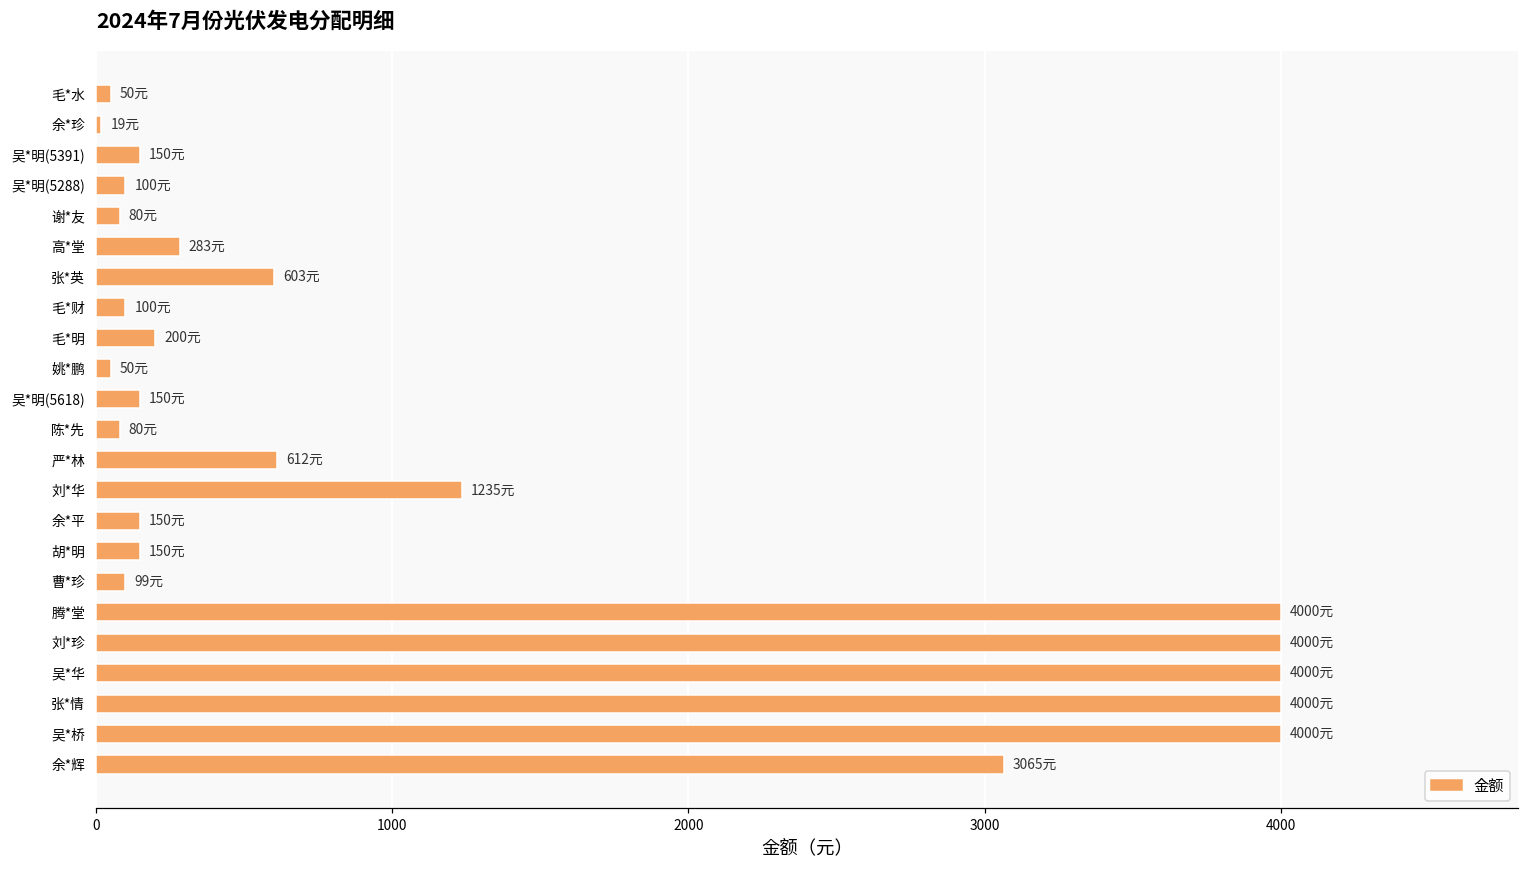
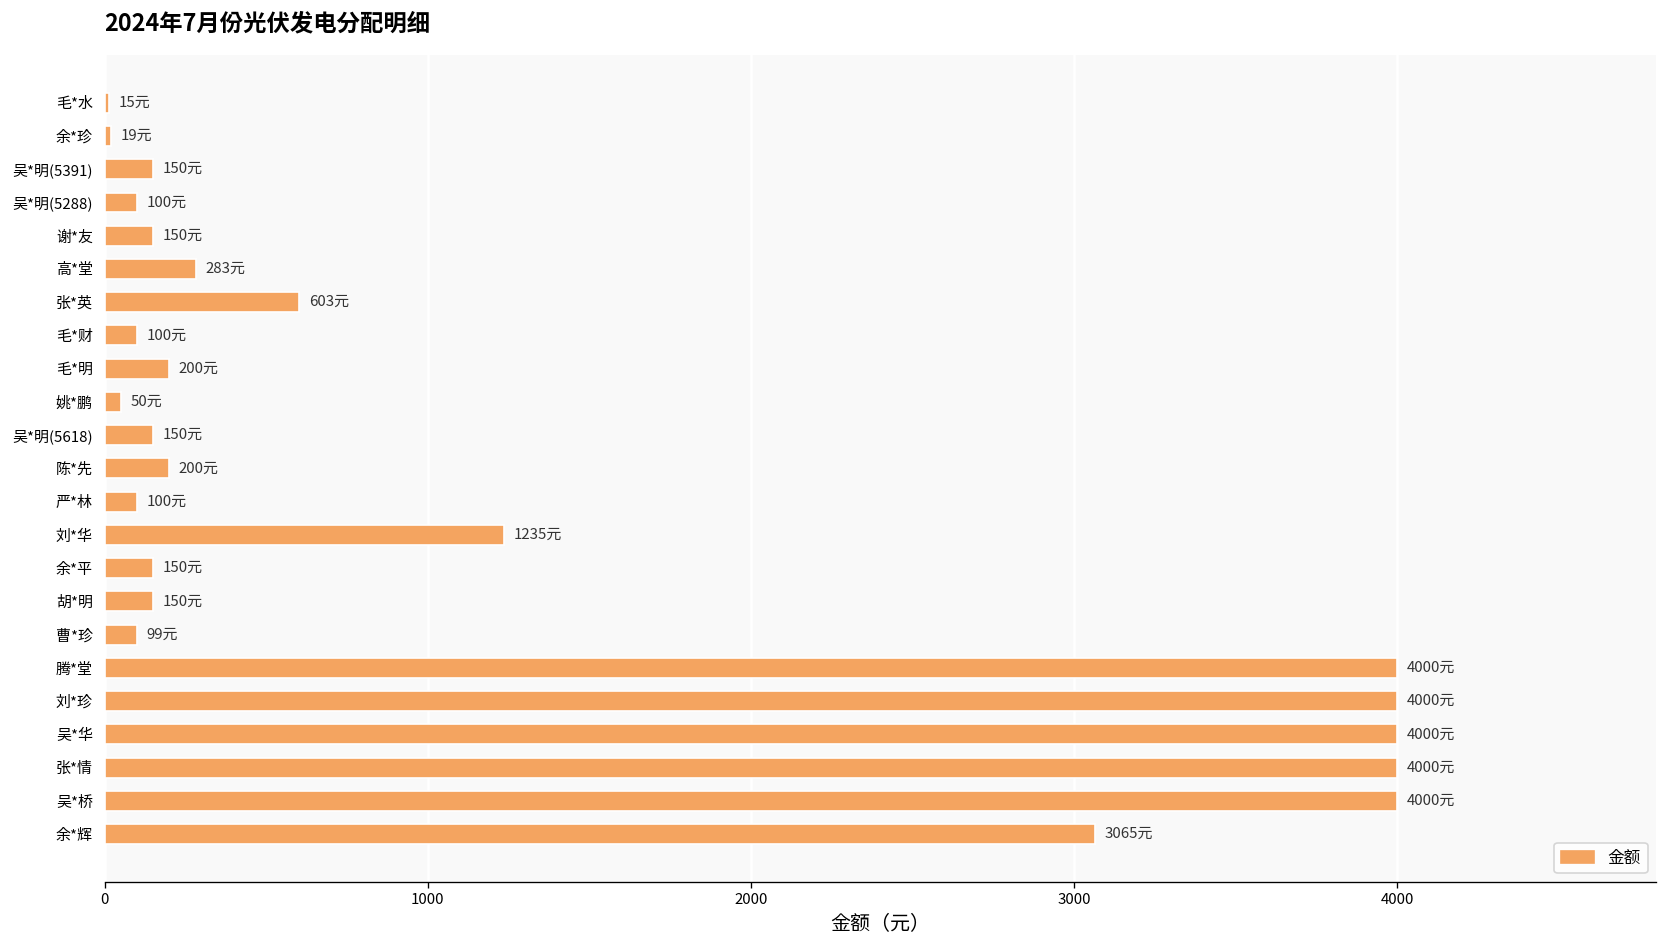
毛*水: 50元 -> 15元
谢*友: 80元 -> 150元
陈*先: 80元 -> 200元
严*林: 612元 -> 100元
